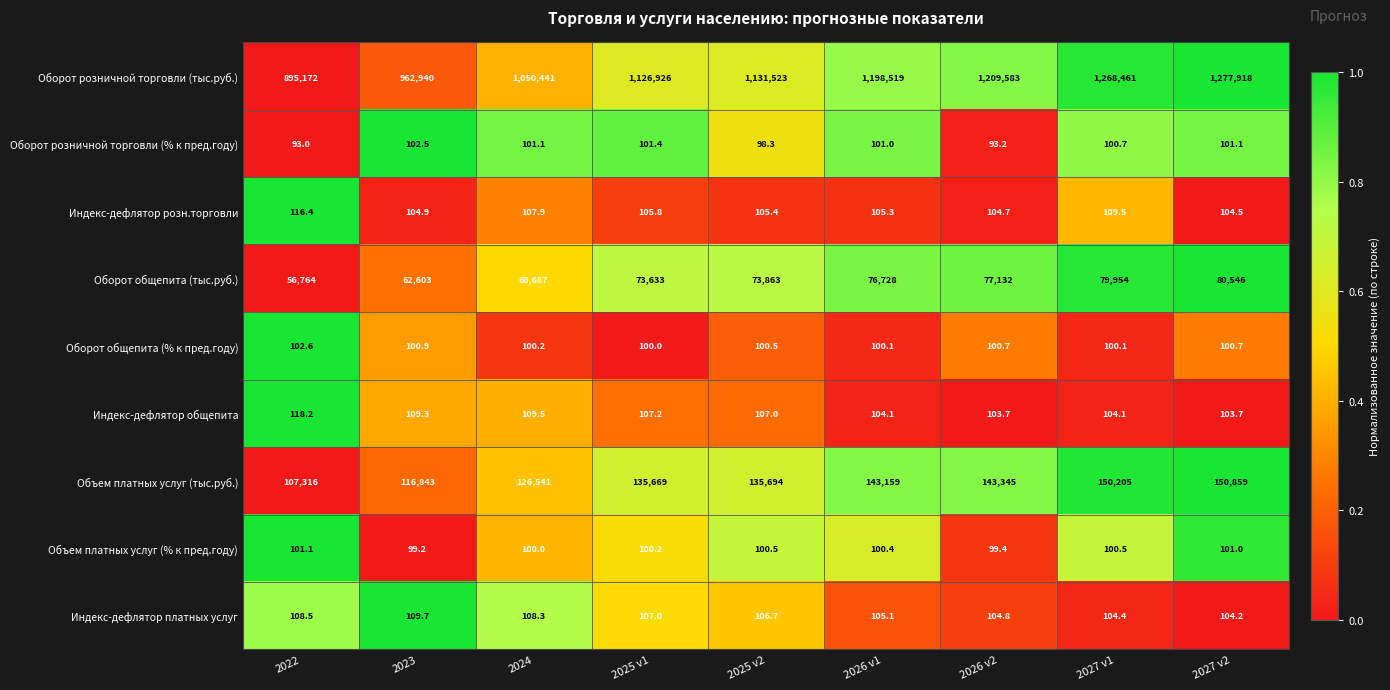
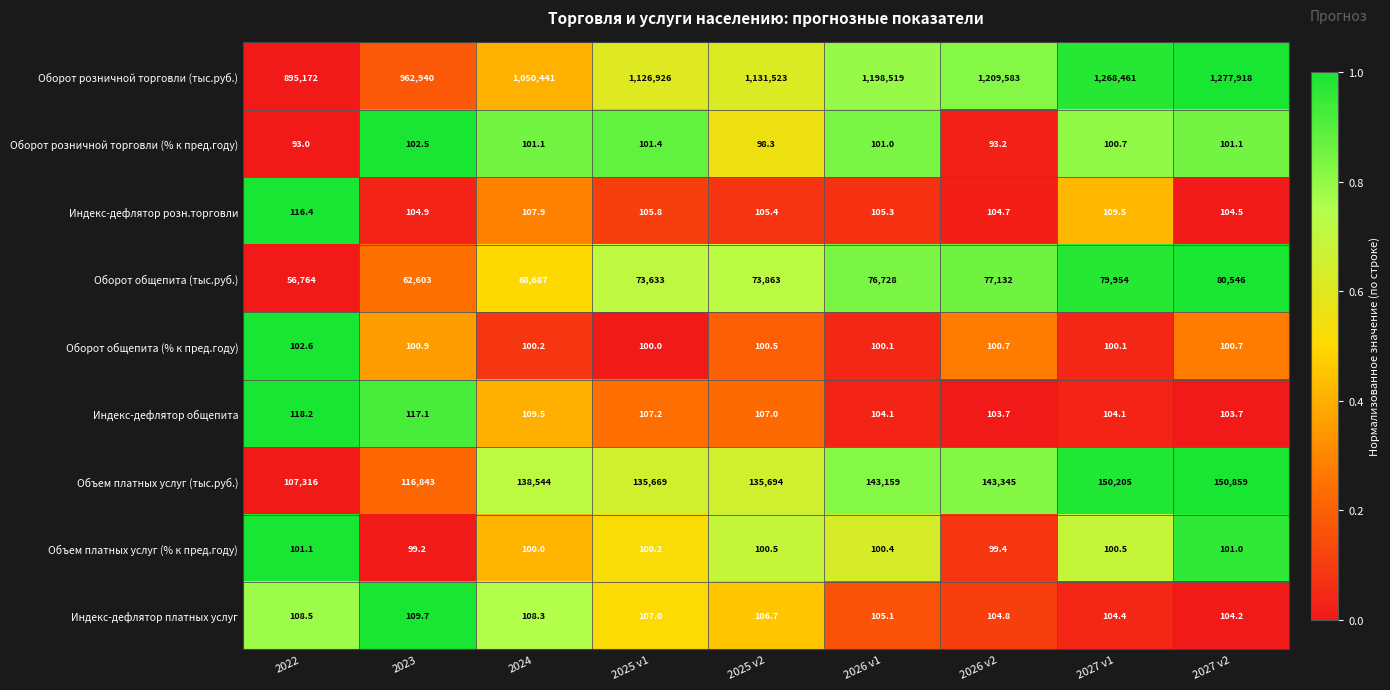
Индекс-дефлятор общепита, 2023: 109.3 -> 117.1
Объем платных услуг (тыс.руб.), 2024: 126,541 -> 138,544
